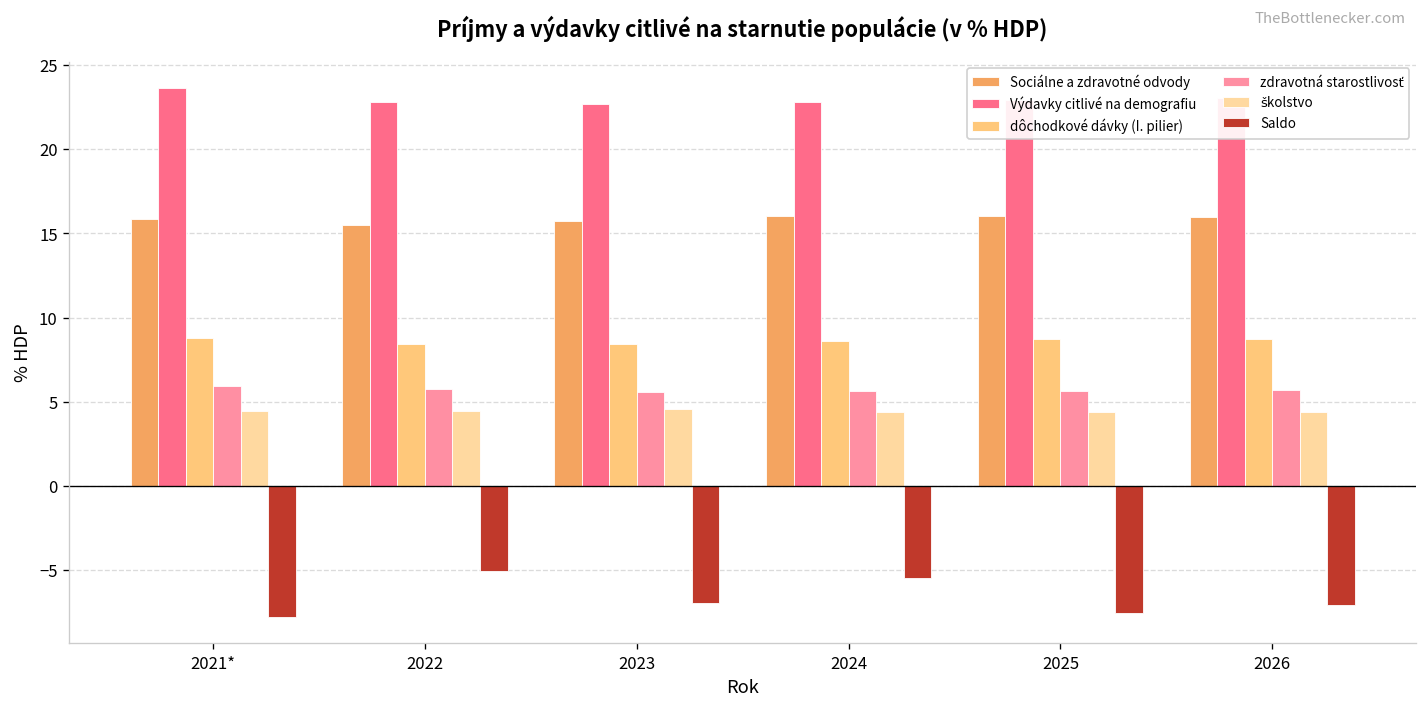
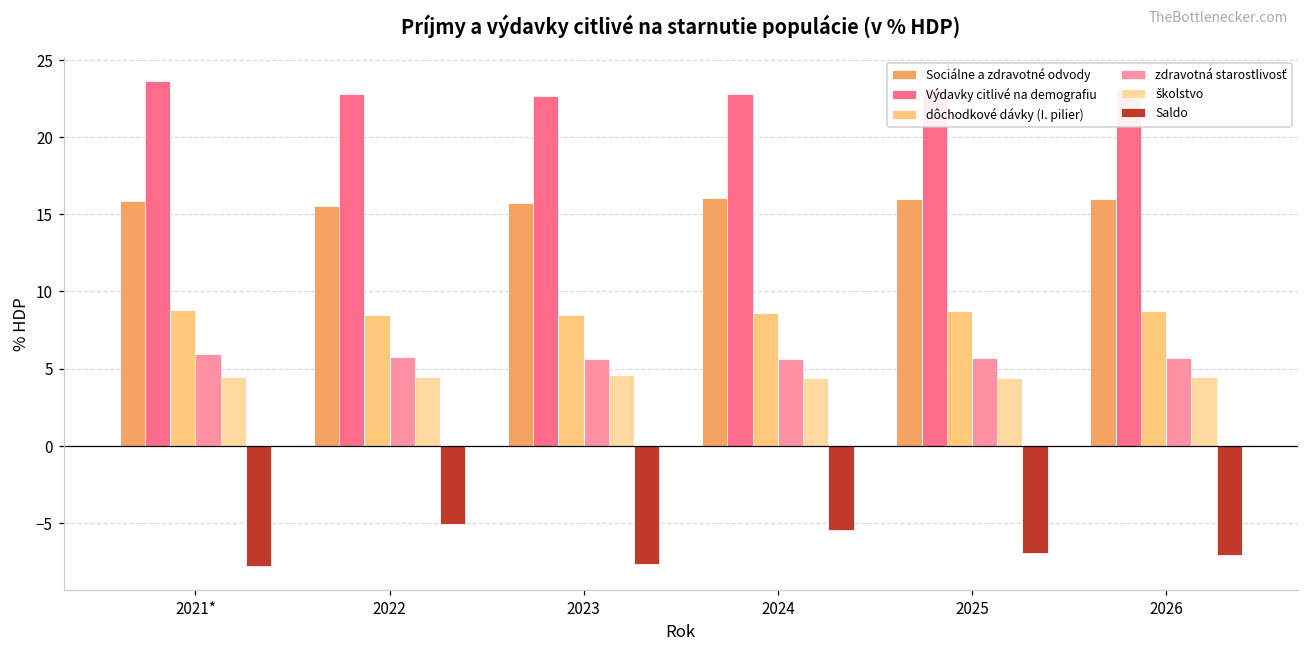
Saldo, 2023: -6.9 -> -7.7
Saldo, 2025: -7.5 -> -6.9
